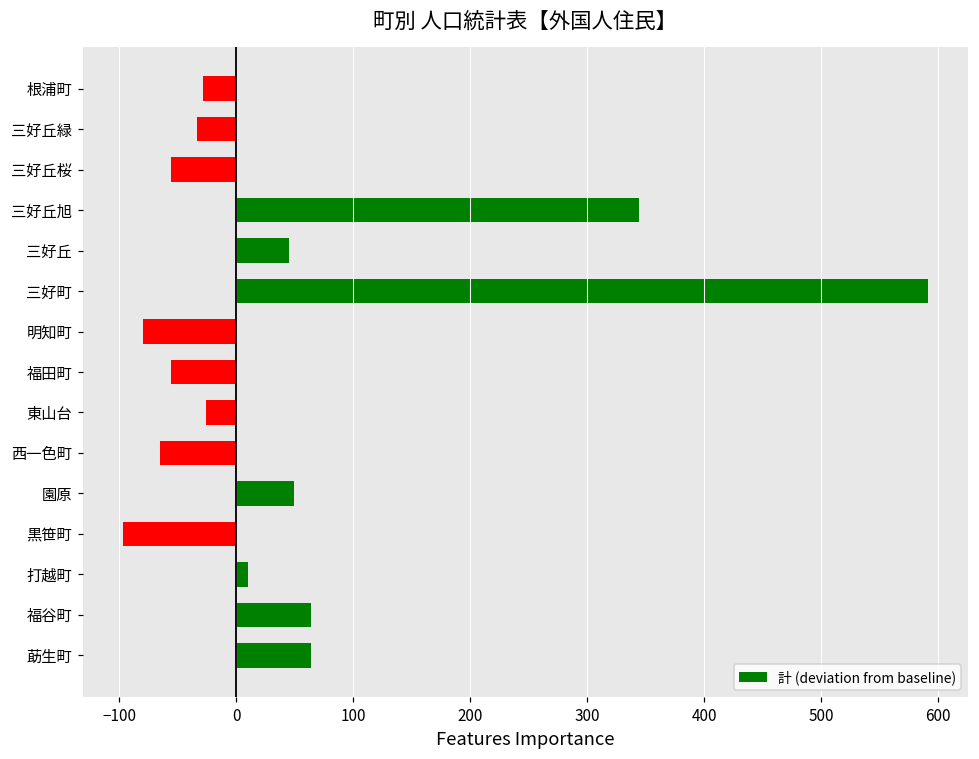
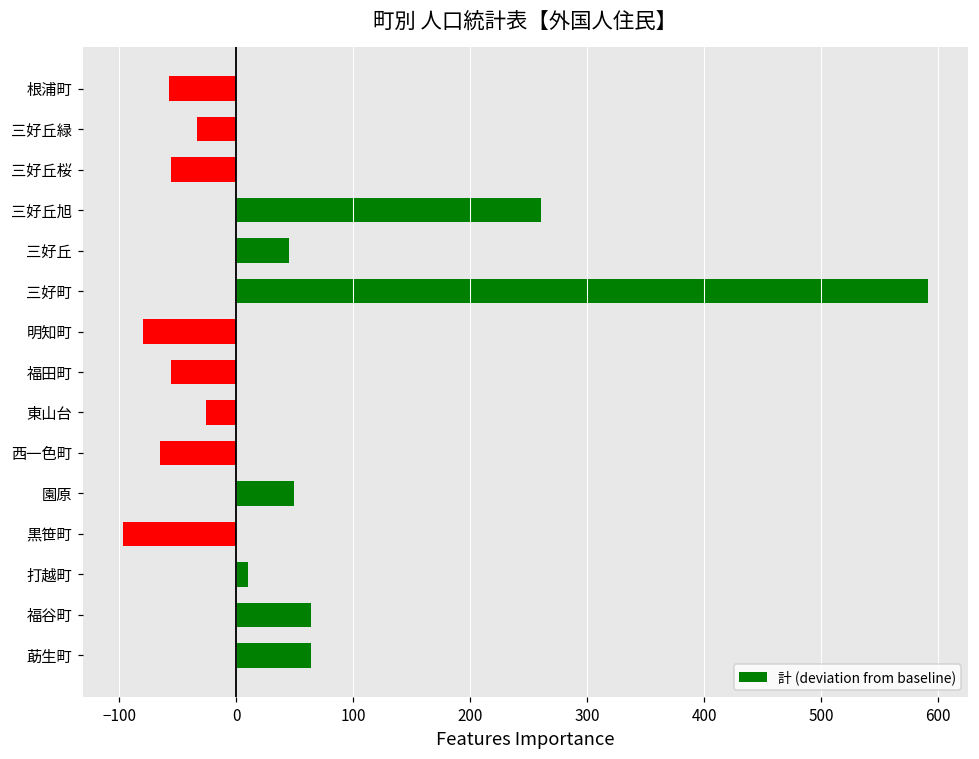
根浦町: -29 -> -58
三好丘旭: 344 -> 260
